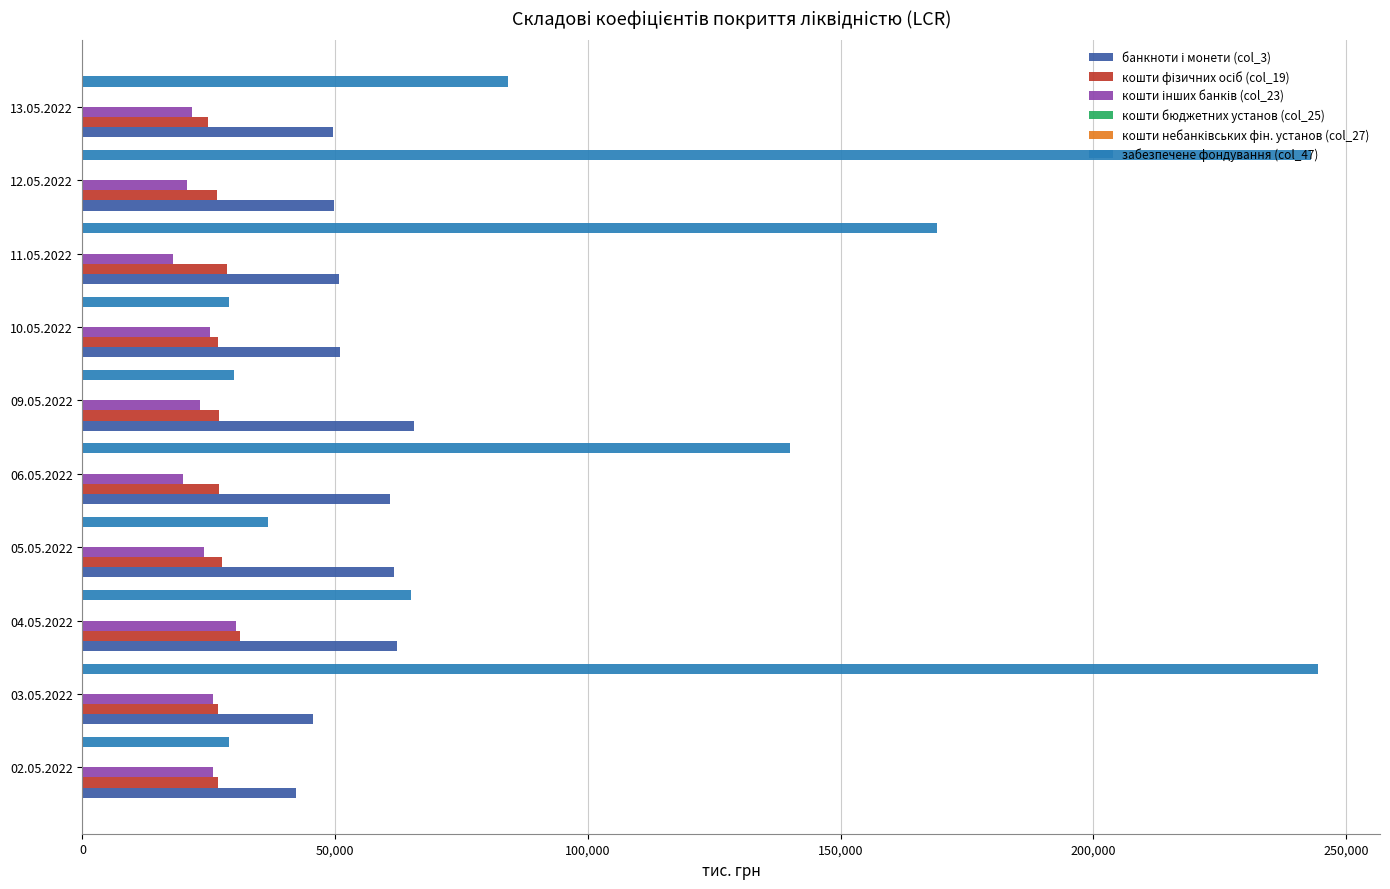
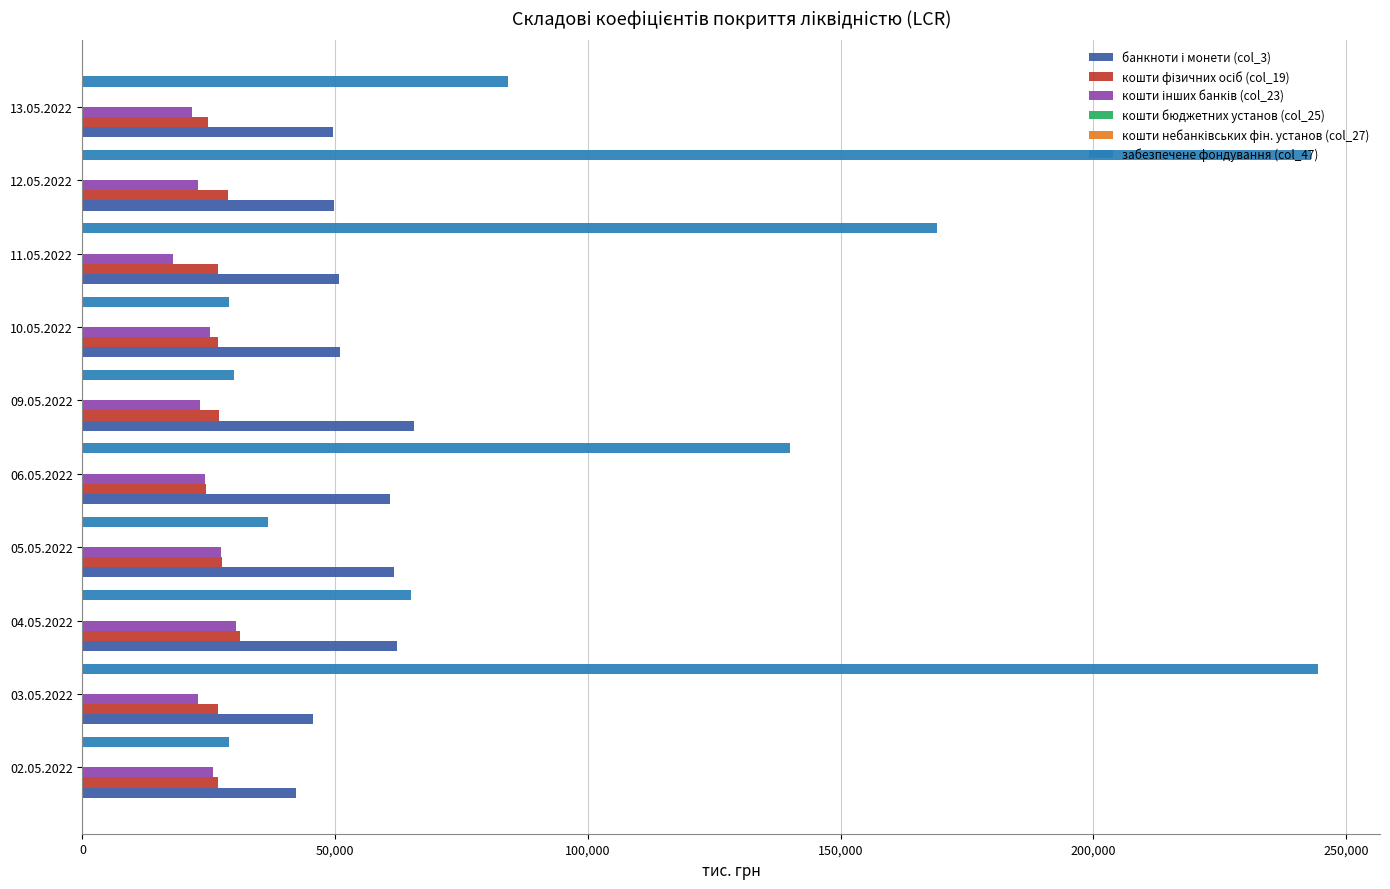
кошти інших банків (col_23), 12.05.2022: 21,000 -> 23,000
кошти фізичних осіб (col_19), 12.05.2022: 27,000 -> 29,000
кошти фізичних осіб (col_19), 11.05.2022: 29,000 -> 27,000
кошти інших банків (col_23), 06.05.2022: 20,000 -> 24,000
кошти фізичних осіб (col_19), 06.05.2022: 27,000 -> 24,000
кошти інших банків (col_23), 05.05.2022: 24,000 -> 27,000
кошти інших банків (col_23), 03.05.2022: 26,000 -> 23,000
